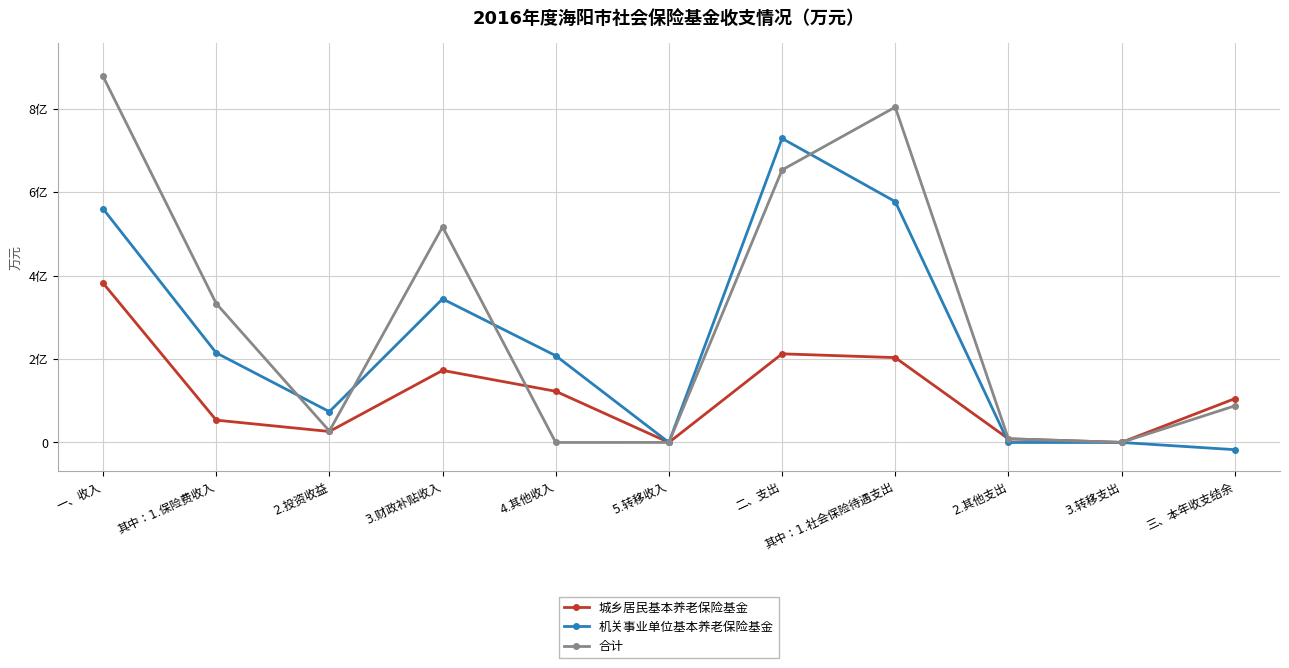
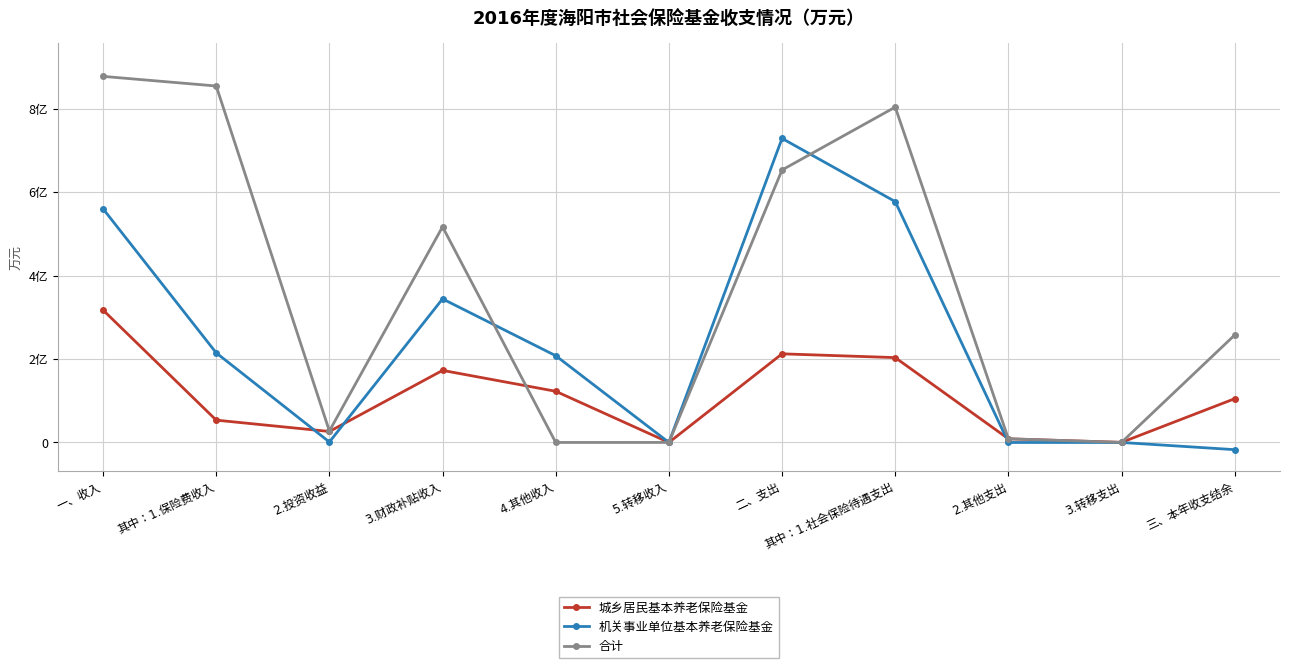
城乡居民基本养老保险基金, 一、收入: 3.8亿 -> 3.2亿
合计, 其中：1.保险费收入: 3.3亿 -> 8.5亿
机关事业单位基本养老保险基金, 2.投资收益: 0.7亿 -> 0.0亿
合计, 三、本年收支结余: 0.9亿 -> 2.6亿
